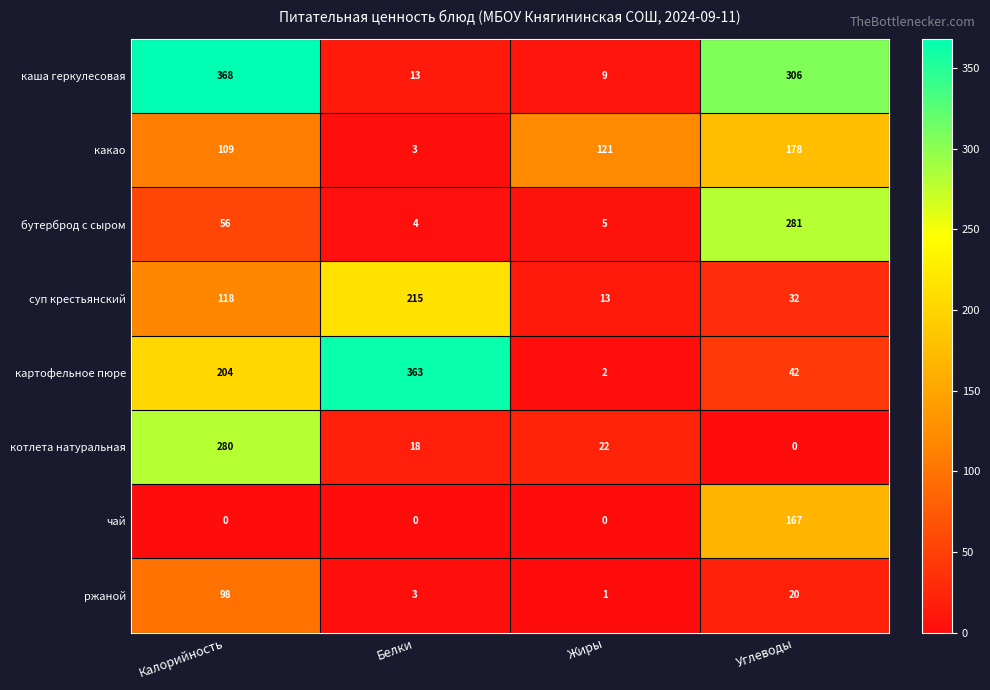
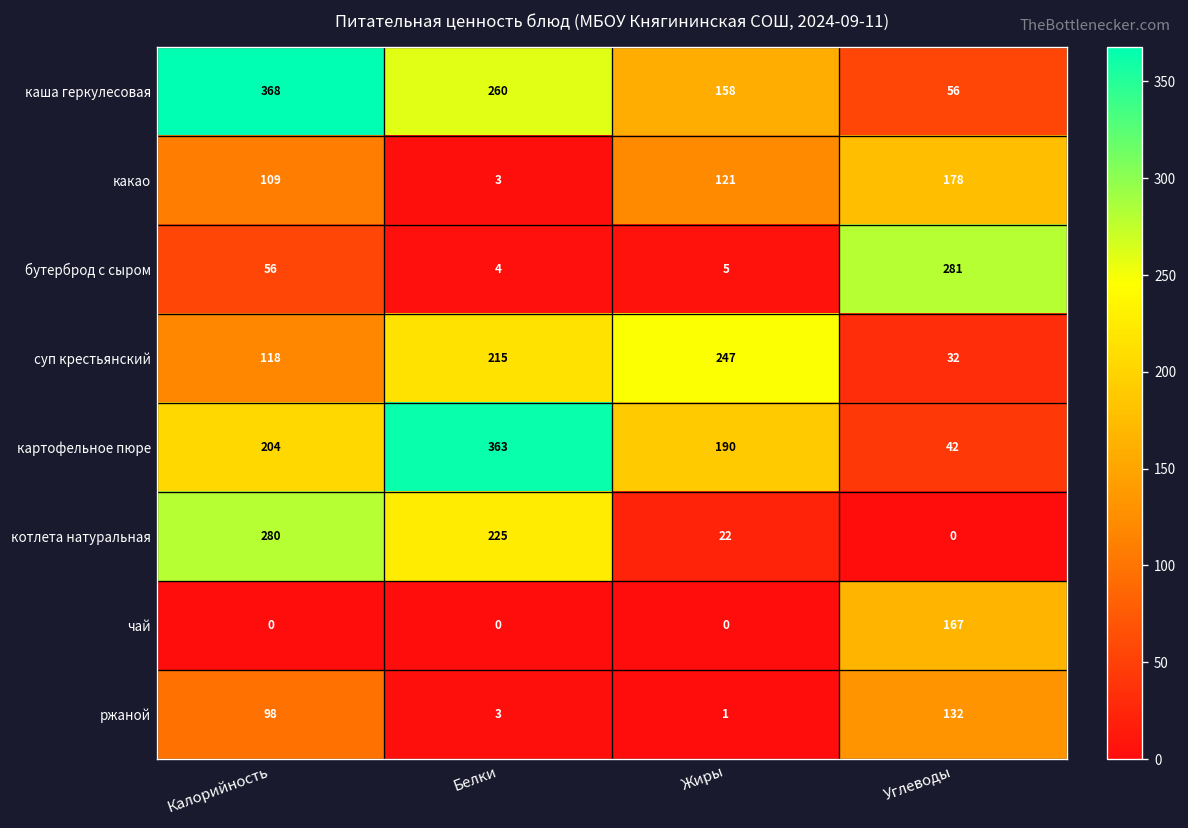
каша геркулесовая, Белки: 13 -> 260
каша геркулесовая, Жиры: 9 -> 158
каша геркулесовая, Углеводы: 306 -> 56
суп крестьянский, Жиры: 13 -> 247
картофельное пюре, Жиры: 2 -> 190
котлета натуральная, Белки: 18 -> 225
ржаной, Углеводы: 20 -> 132
